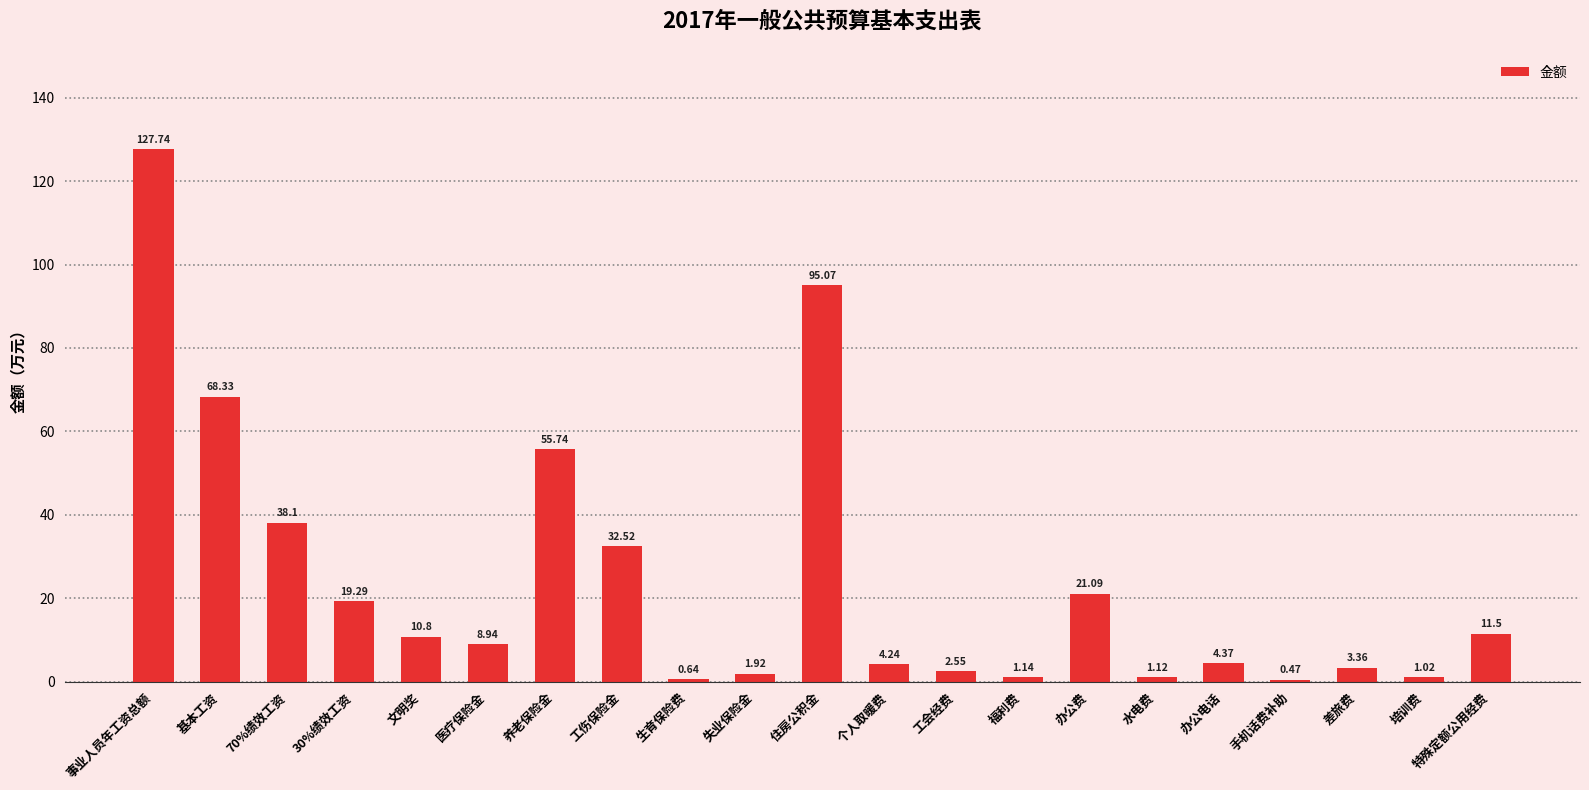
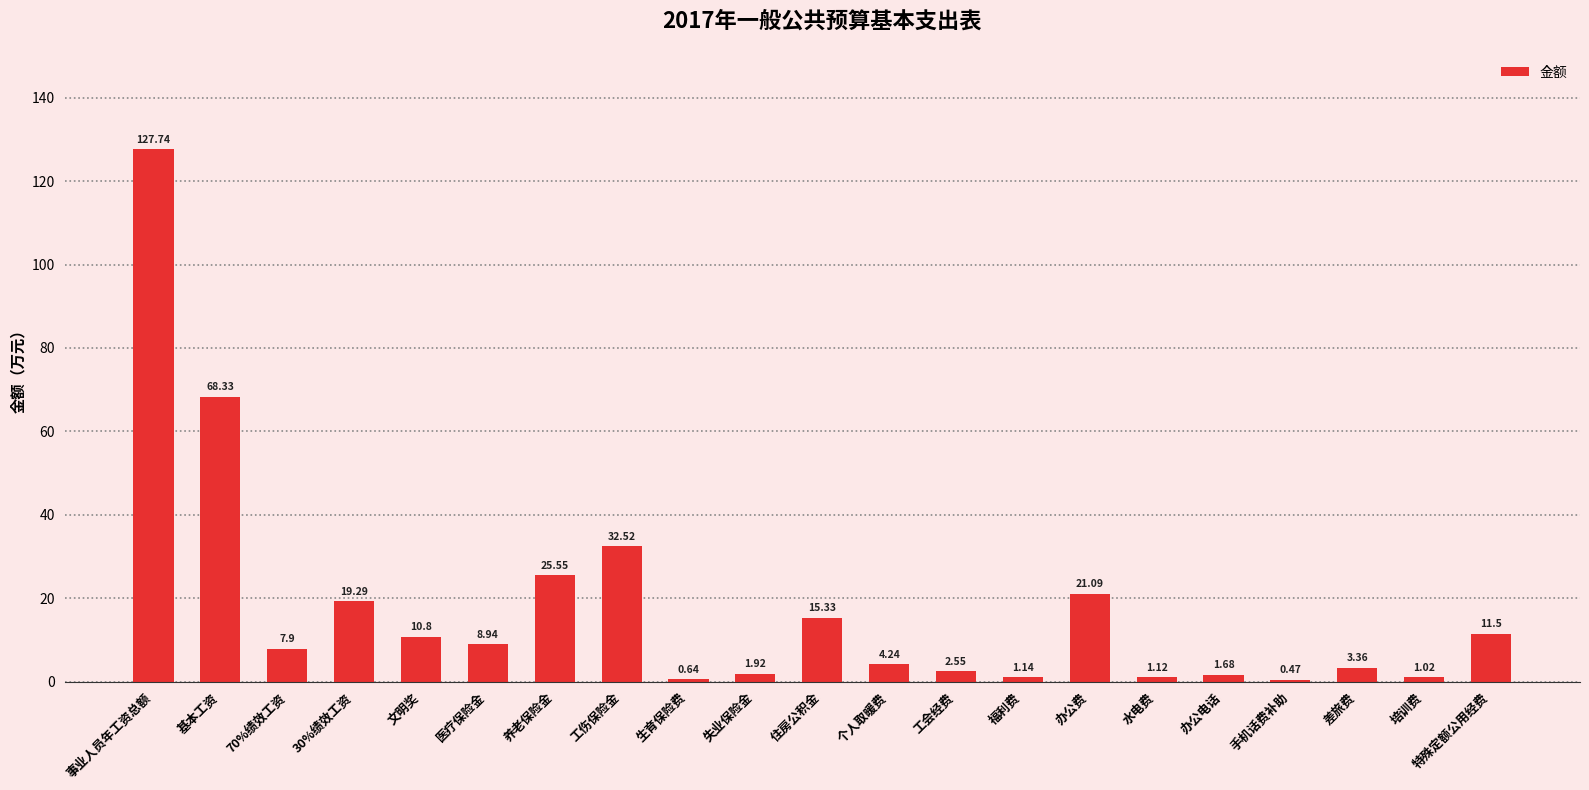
70%绩效工资: 38.1 -> 7.9
养老保险金: 55.74 -> 25.55
住房公积金: 95.07 -> 15.33
办公电话: 4.37 -> 1.68
